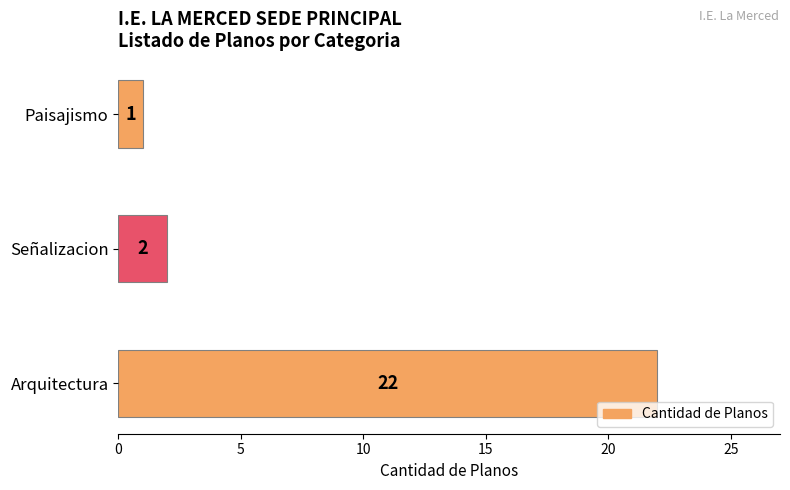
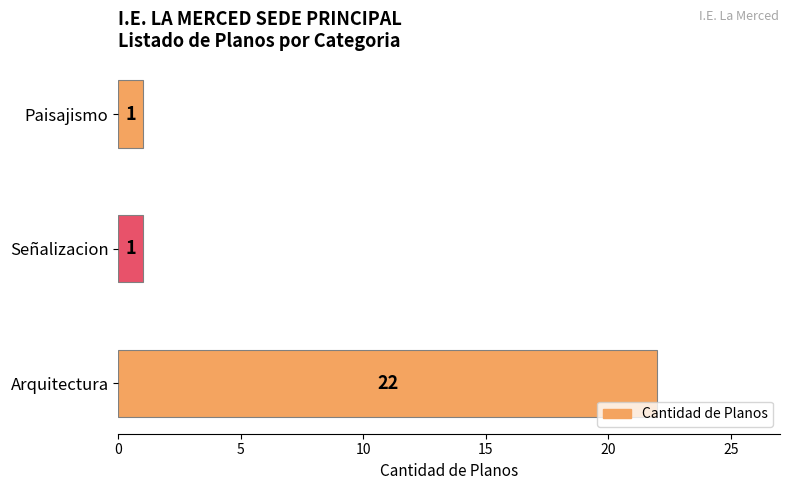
Señalizacion: 2 -> 1
